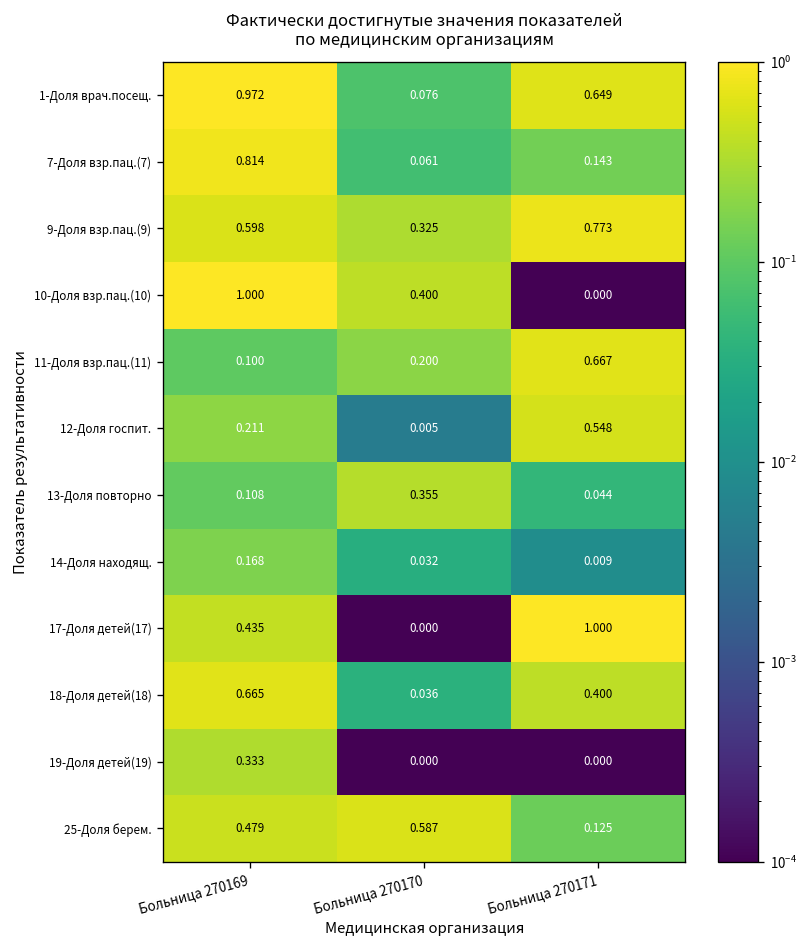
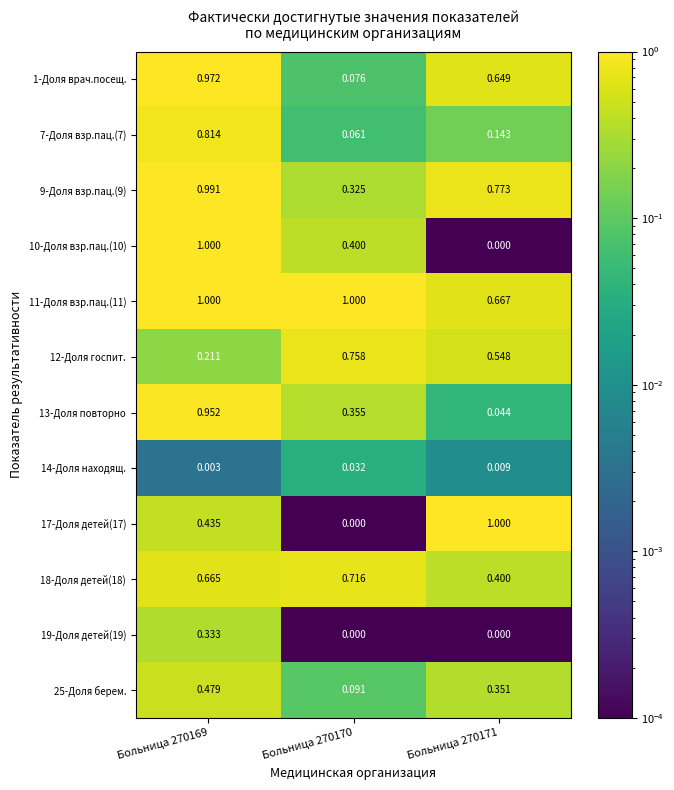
9-Доля взр.пац.(9), Больница 270169: 0.598 -> 0.991
11-Доля взр.пац.(11), Больница 270169: 0.100 -> 1.000
11-Доля взр.пац.(11), Больница 270170: 0.200 -> 1.000
12-Доля госпит., Больница 270170: 0.005 -> 0.758
13-Доля повторно, Больница 270169: 0.108 -> 0.952
14-Доля находящ., Больница 270169: 0.168 -> 0.003
18-Доля детей(18), Больница 270170: 0.036 -> 0.716
25-Доля берем., Больница 270170: 0.587 -> 0.091
25-Доля берем., Больница 270171: 0.125 -> 0.351
